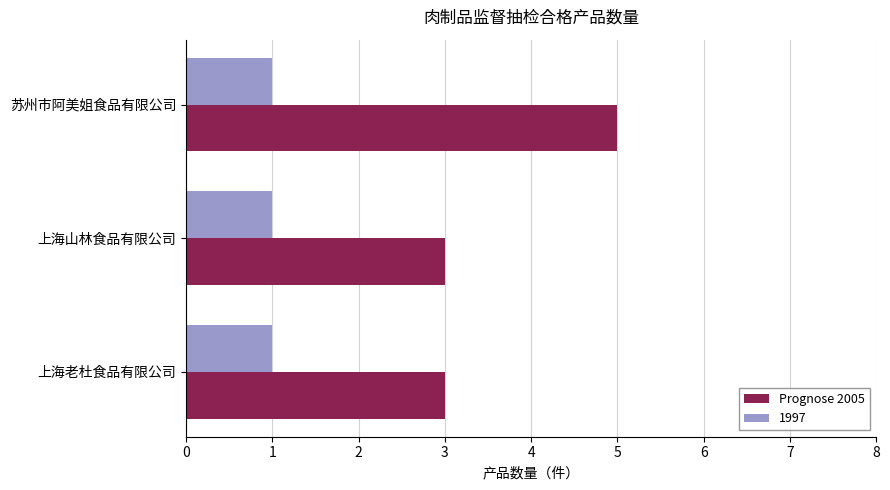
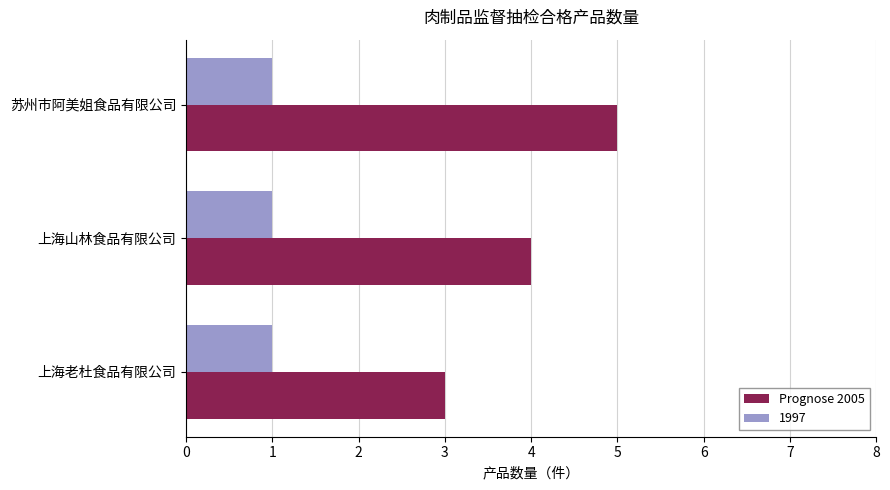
Prognose 2005, 上海山林食品有限公司: 3 -> 4
